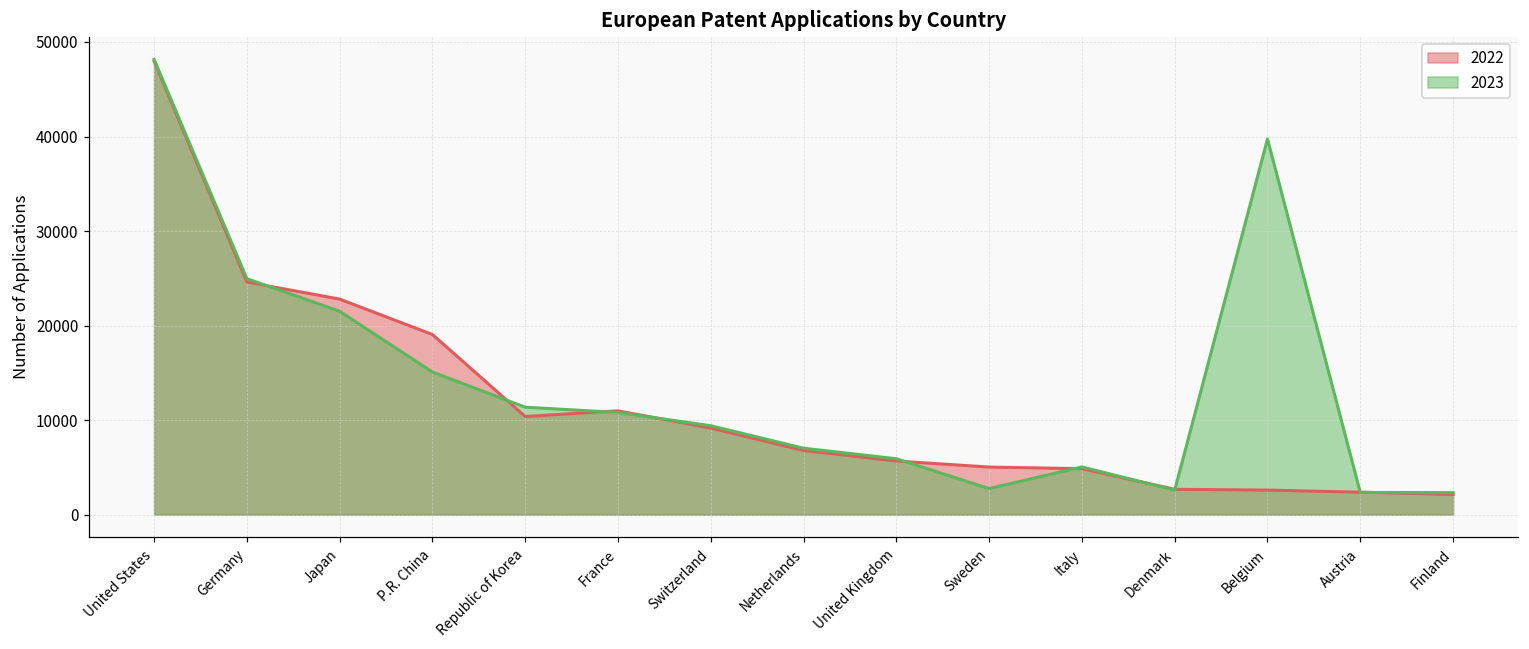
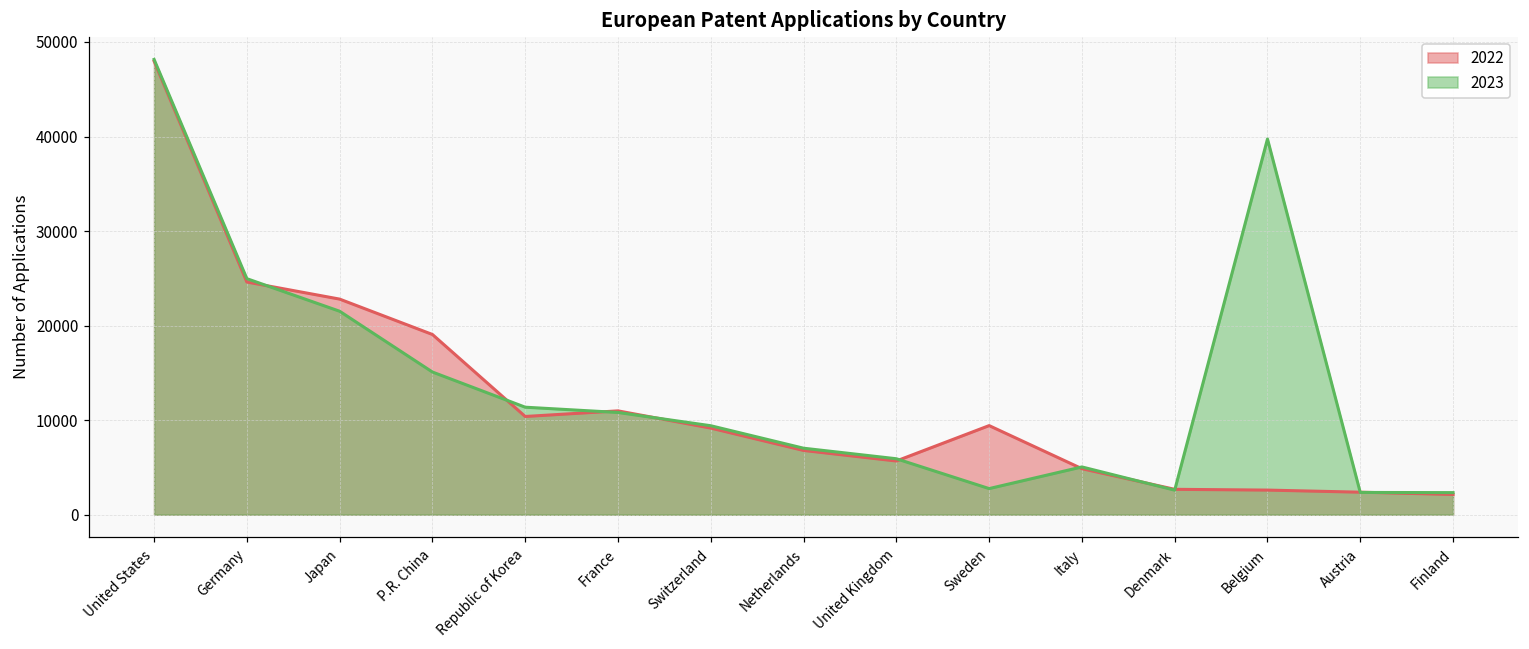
2022, Sweden: 5000 -> 9000
